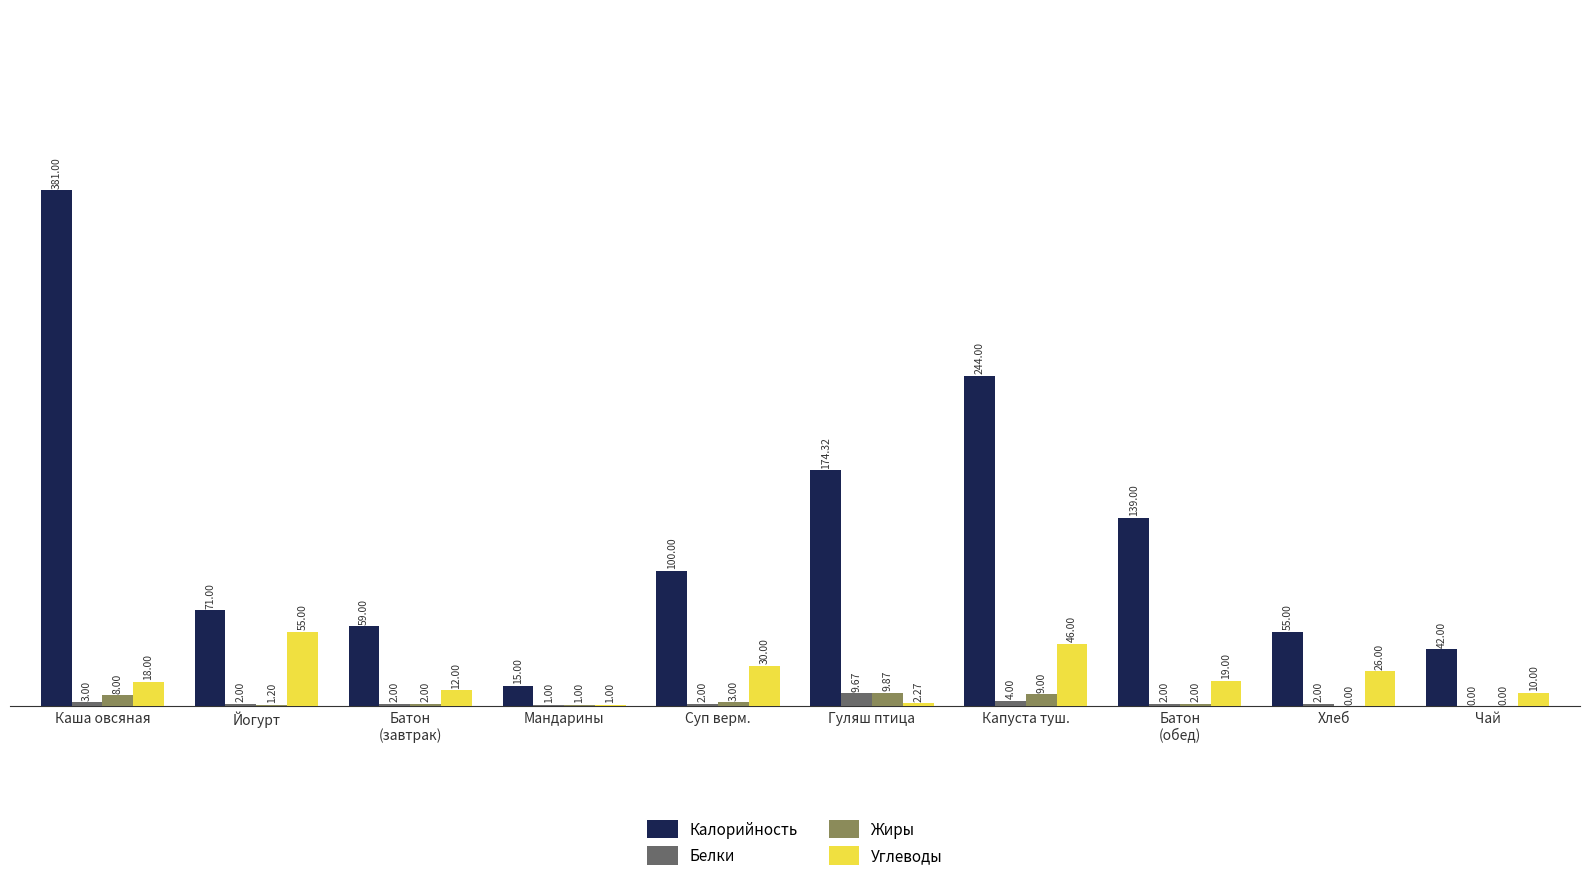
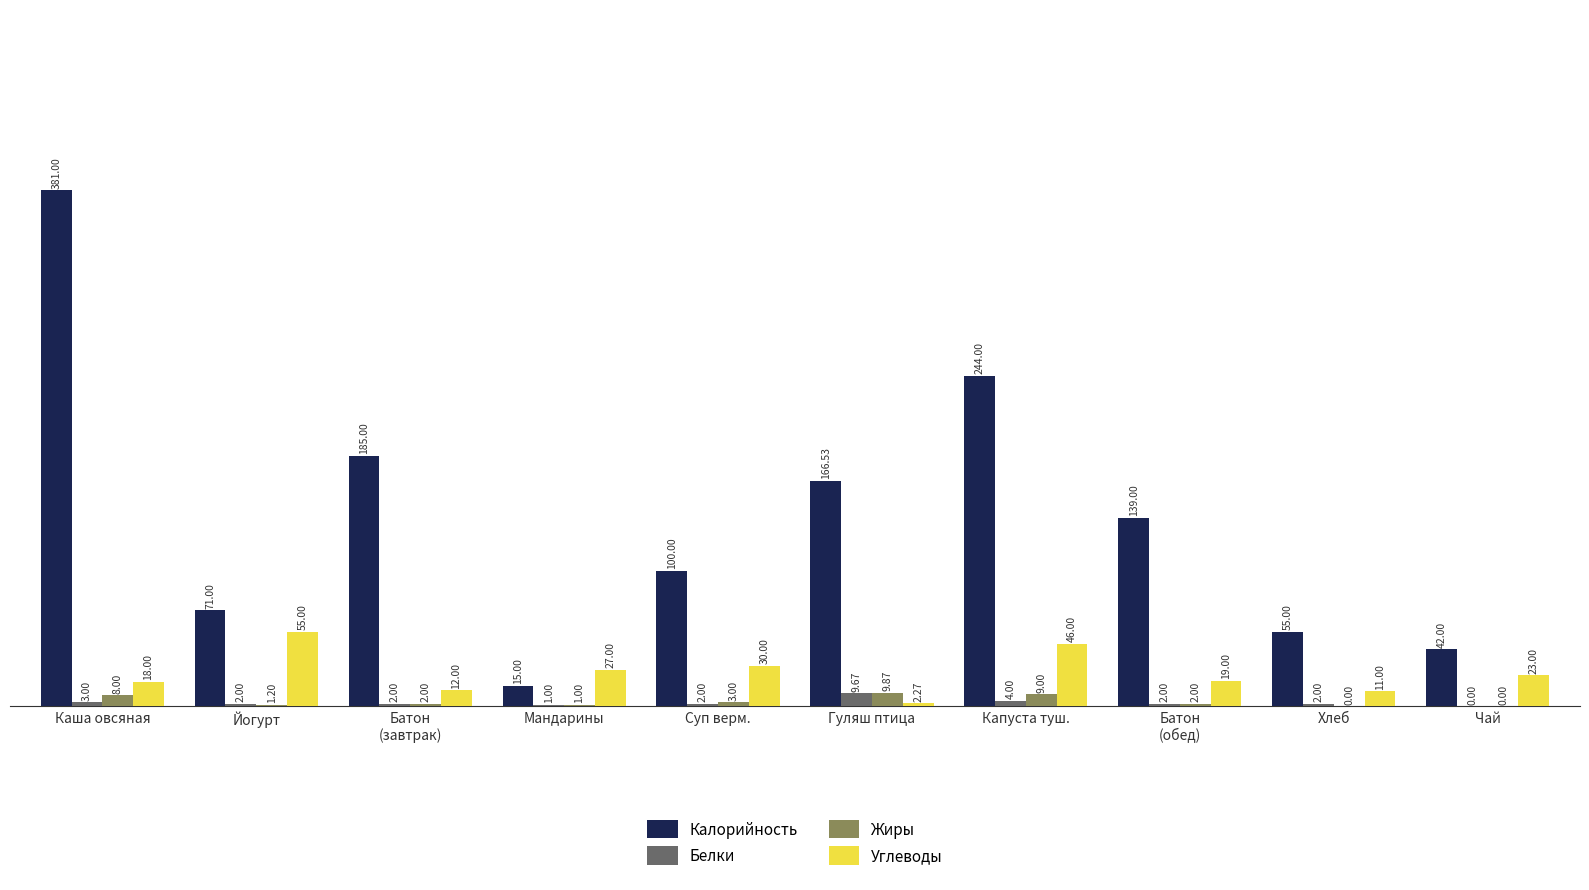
Калорийность, Батон (завтрак): 59.00 -> 185.00
Углеводы, Мандарины: 1.00 -> 27.00
Калорийность, Гуляш птица: 174.32 -> 166.53
Углеводы, Хлеб: 26.00 -> 11.00
Углеводы, Чай: 10.00 -> 23.00
